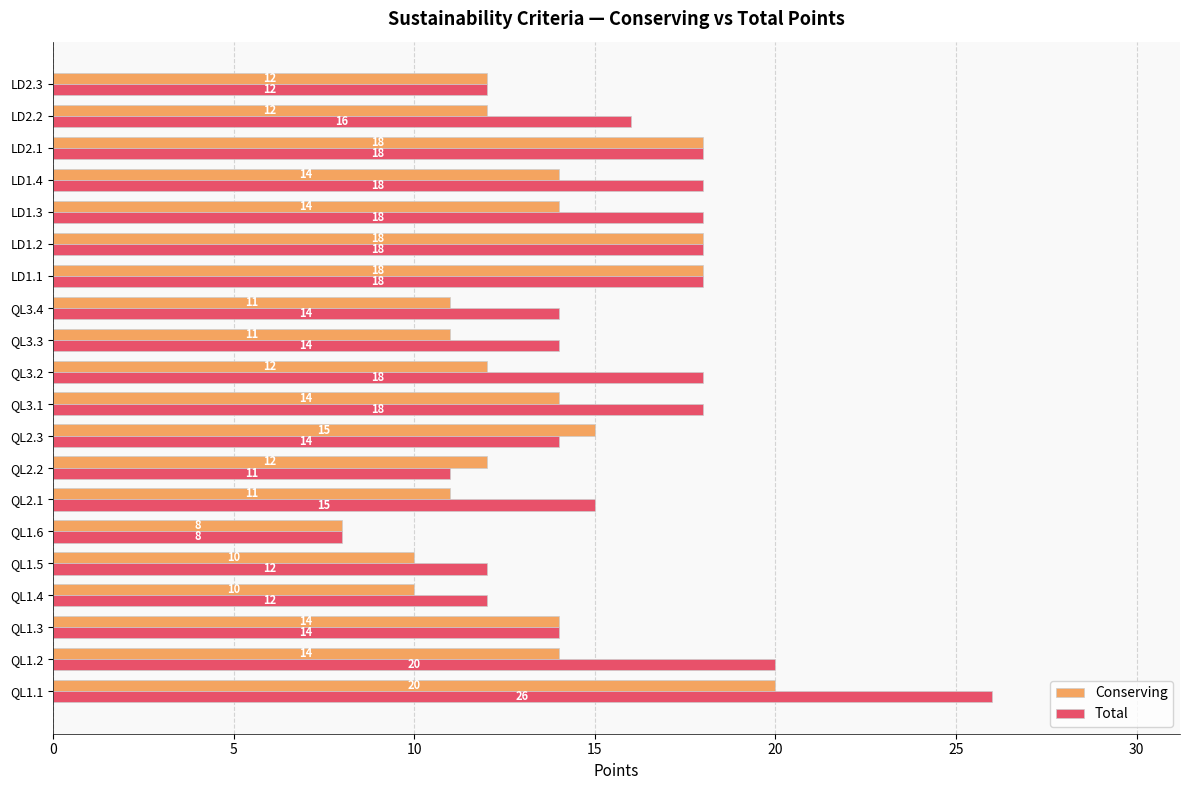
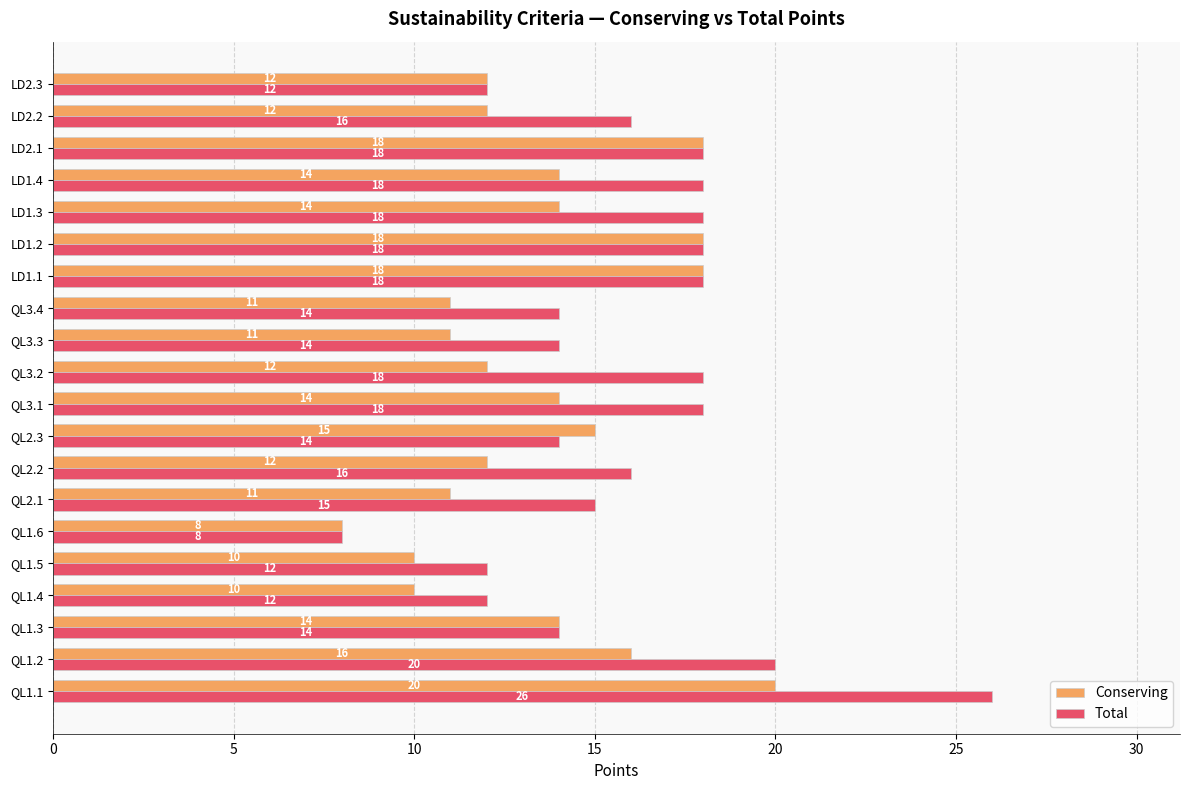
Total, QL2.2: 11 -> 16
Conserving, QL1.2: 14 -> 16
